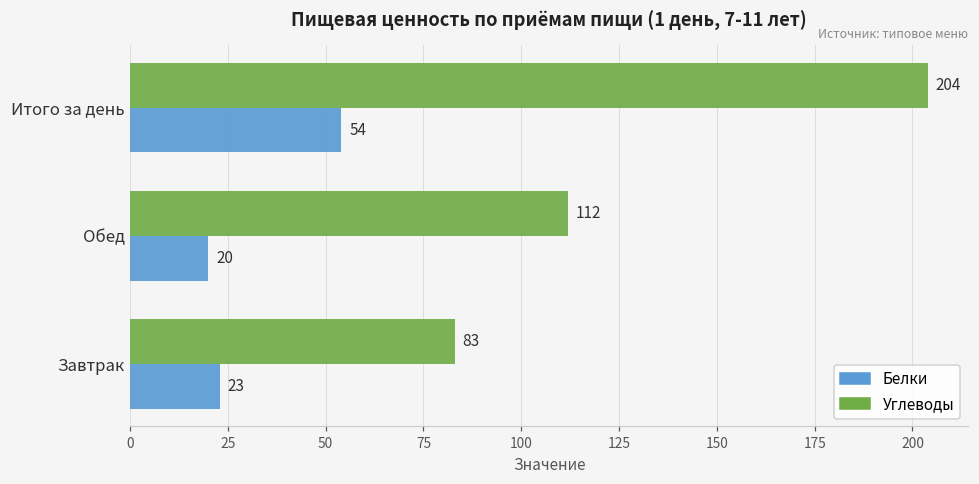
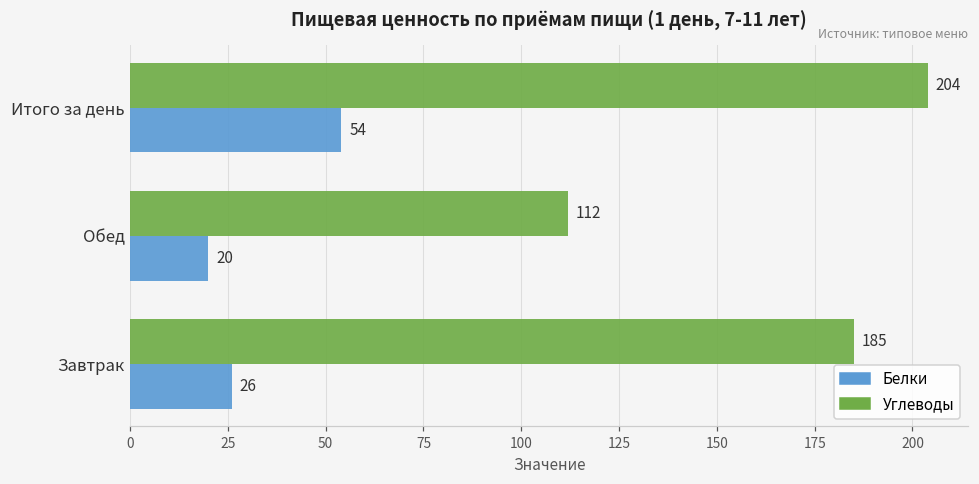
Углеводы, Завтрак: 83 -> 185
Белки, Завтрак: 23 -> 26
